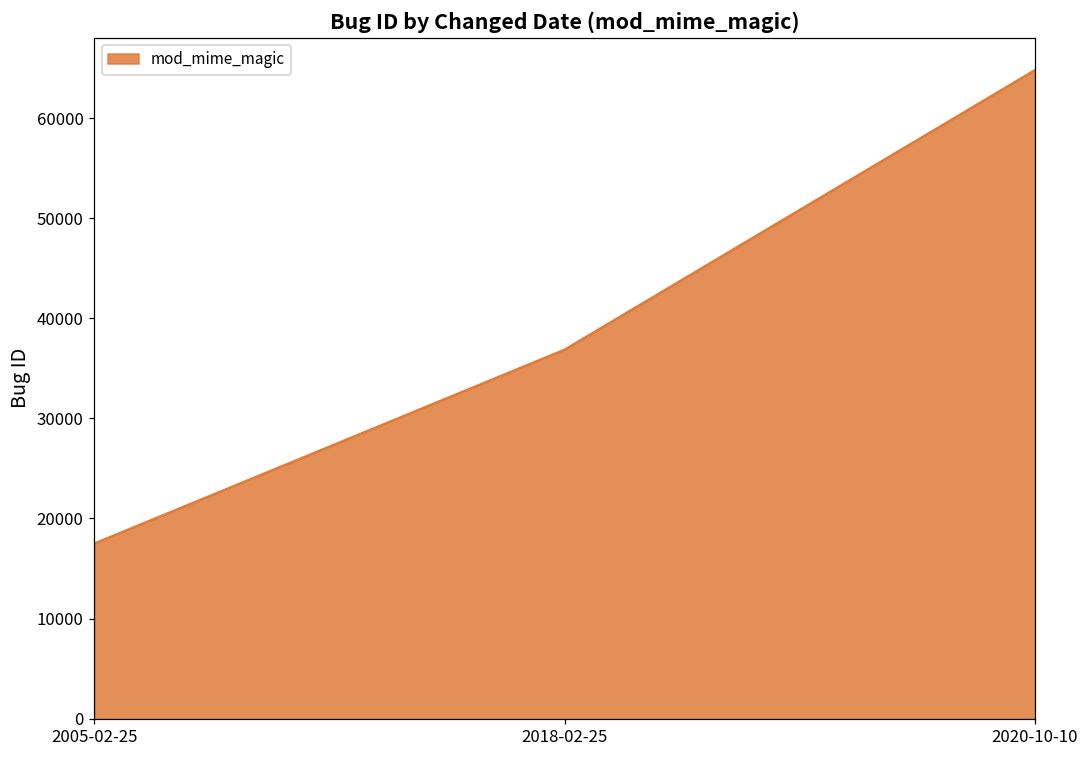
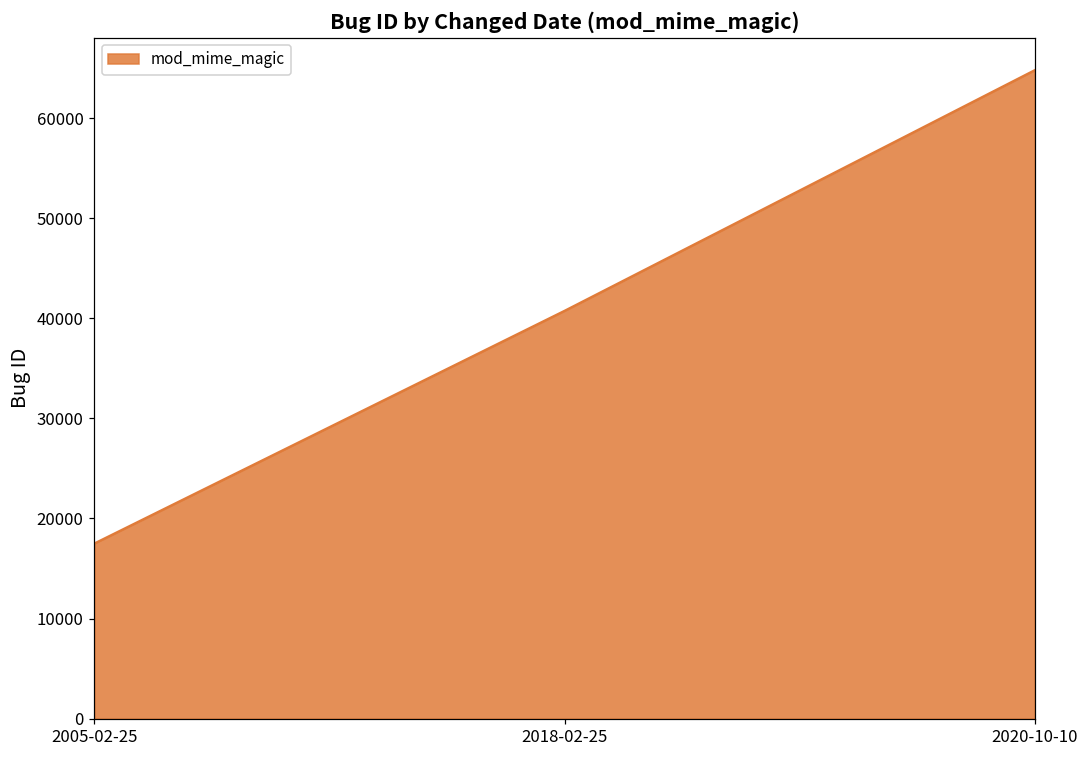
2018-02-25: 37000 -> 41000
